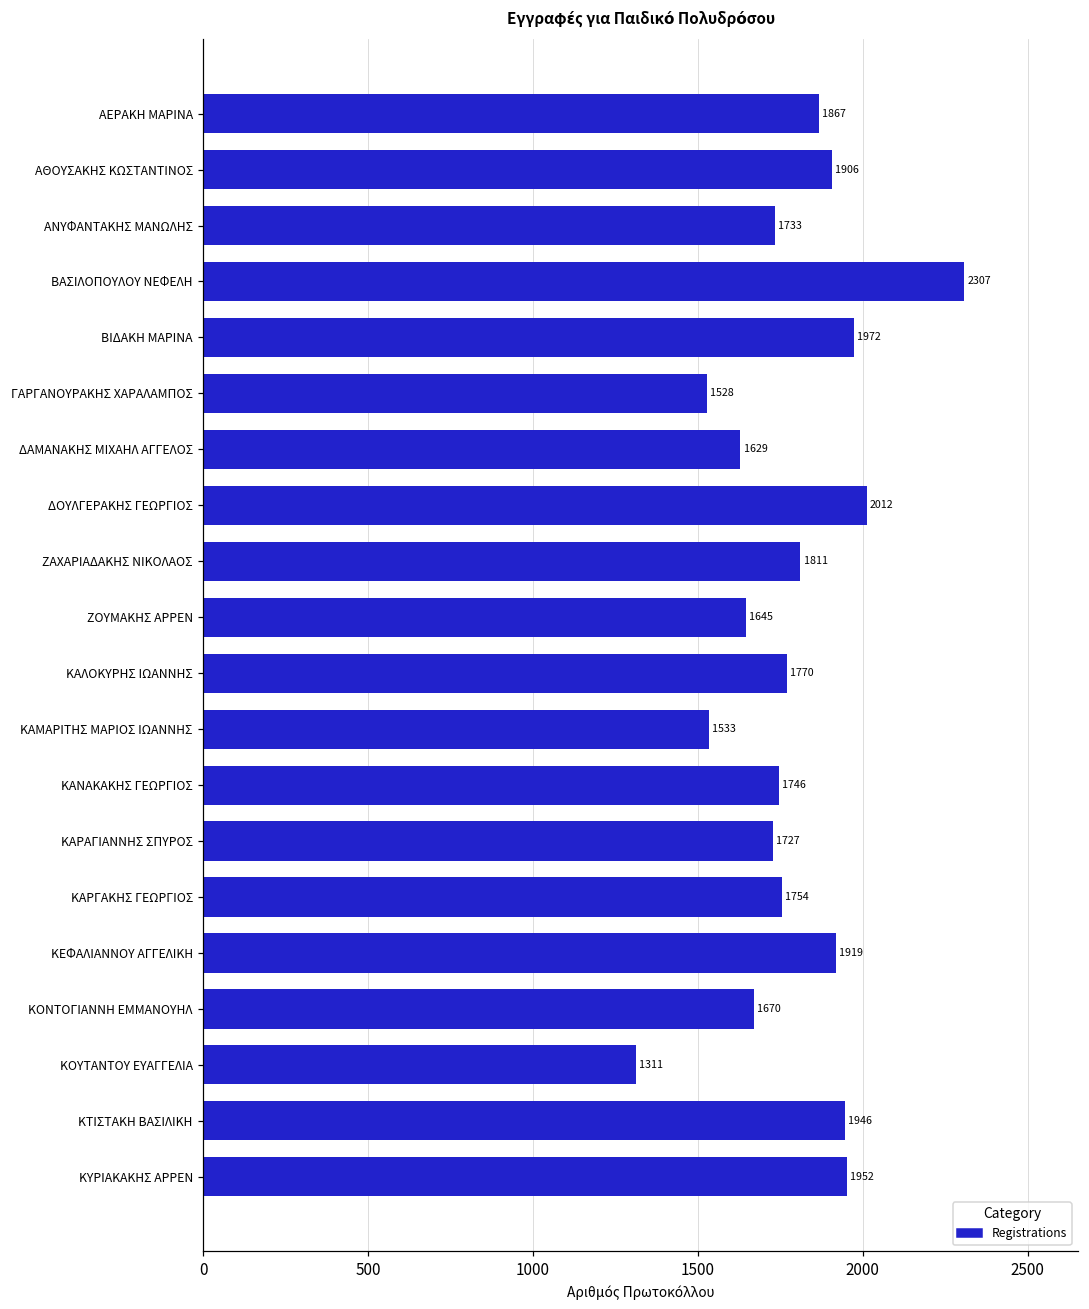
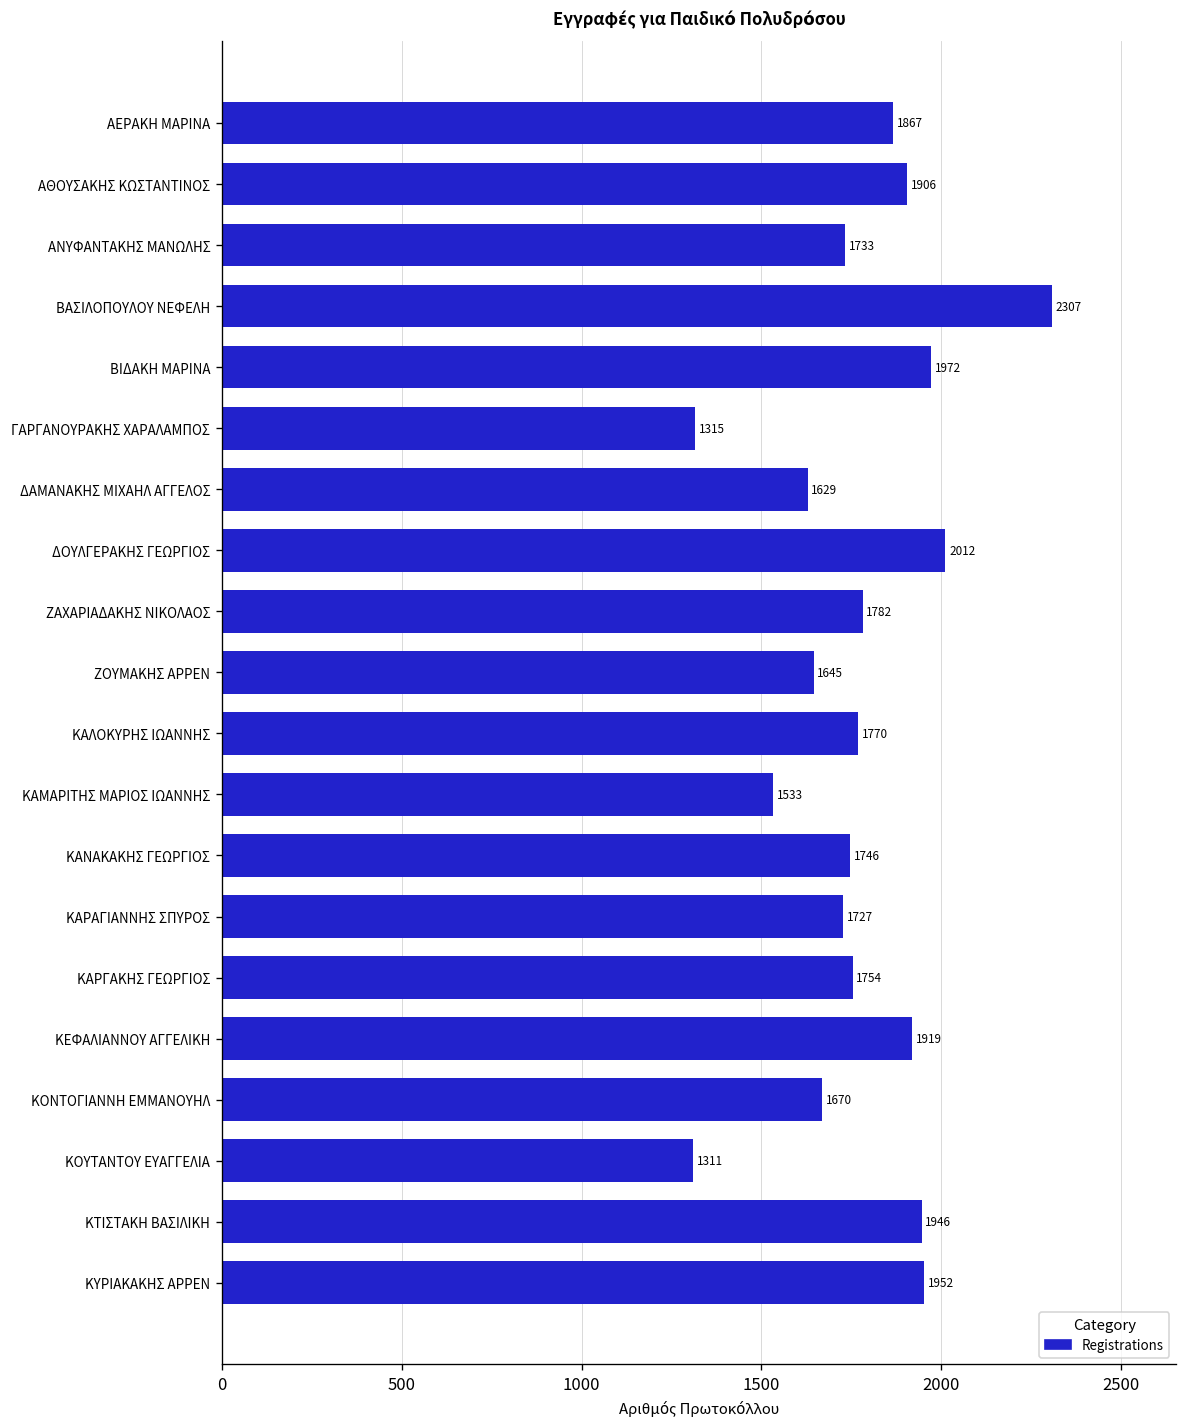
ΓΑΡΓΑΝΟΥΡΑΚΗΣ ΧΑΡΑΛΑΜΠΟΣ: 1528 -> 1315
ΖΑΧΑΡΙΑΔΑΚΗΣ ΝΙΚΟΛΑΟΣ: 1811 -> 1782
